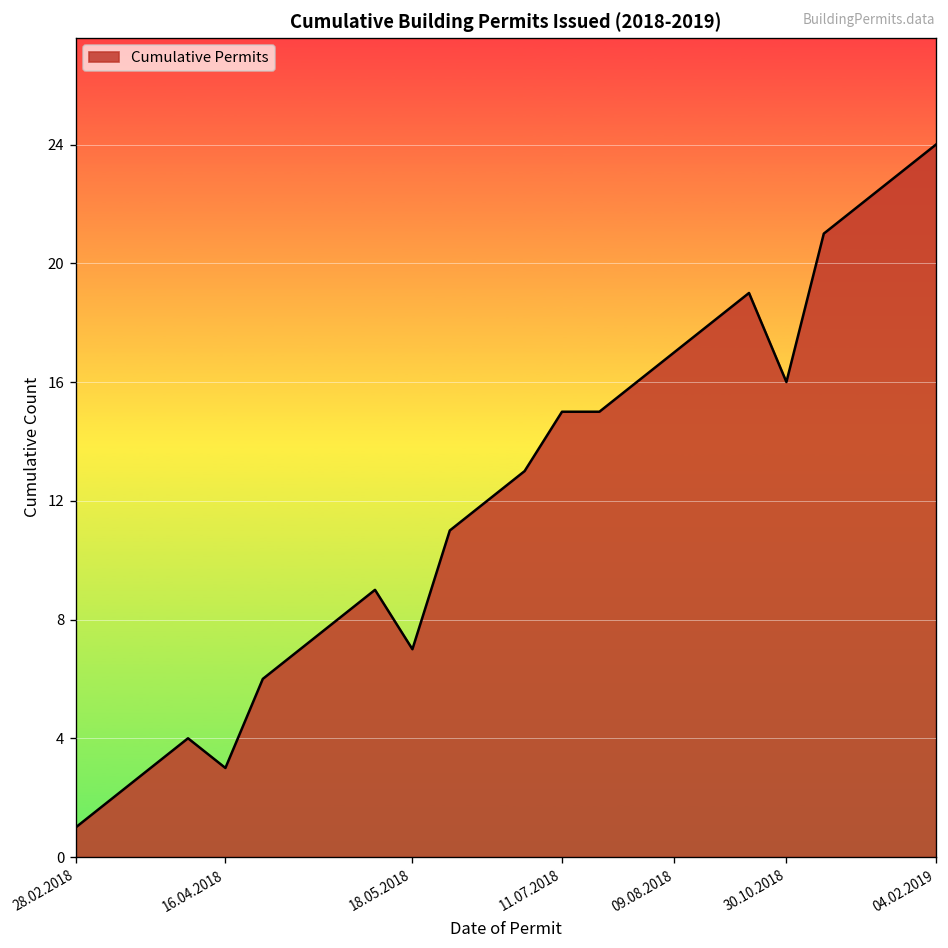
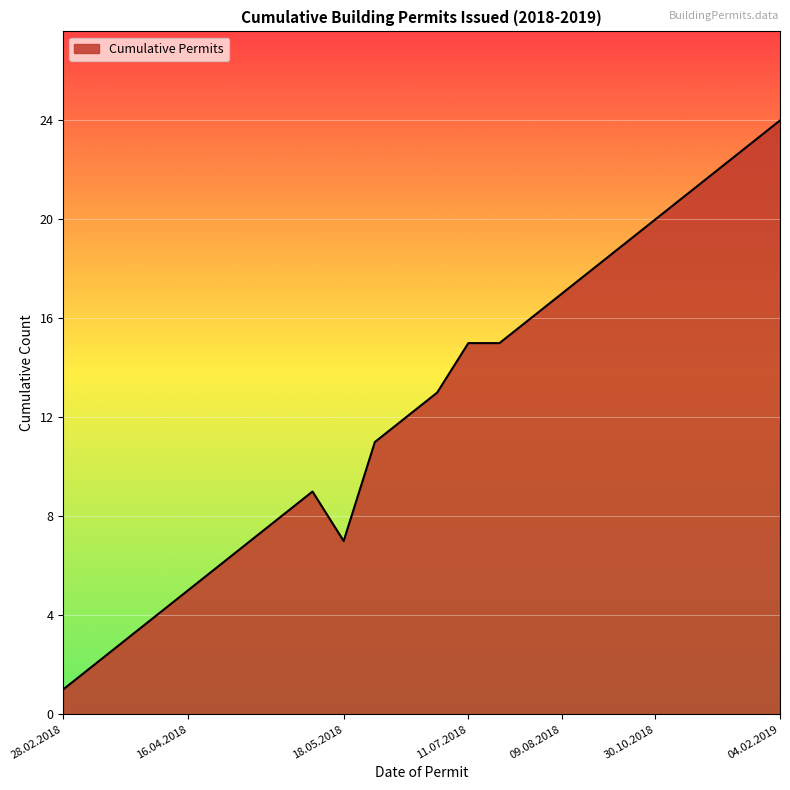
16.04.2018: 3 -> 5
30.10.2018: 16 -> 20
